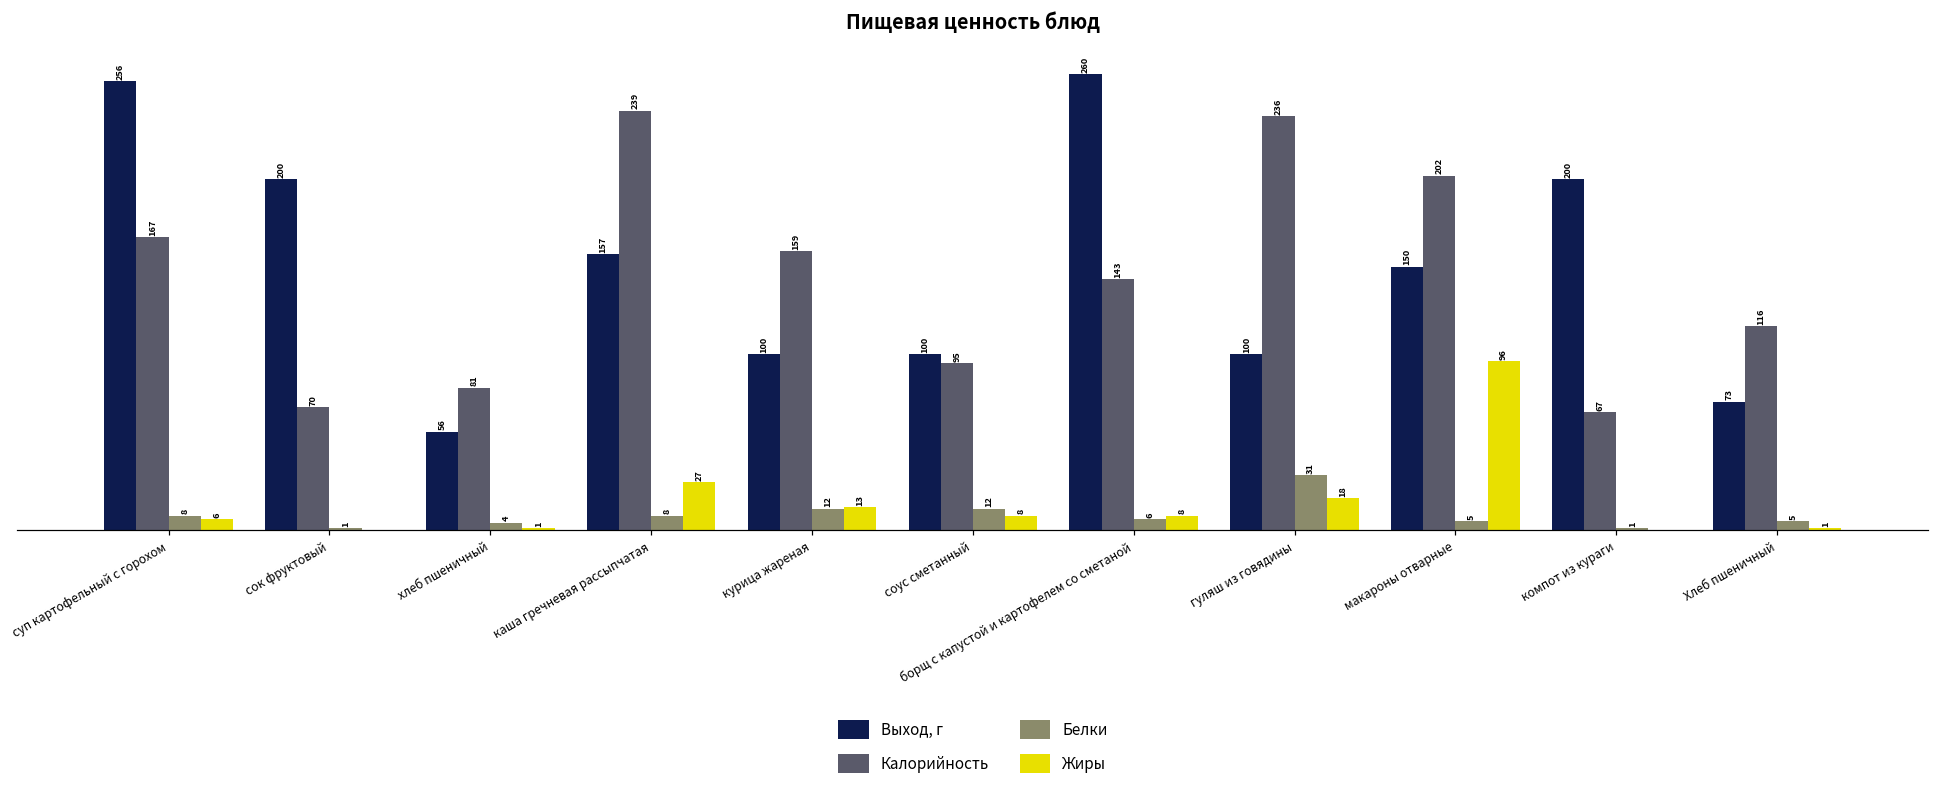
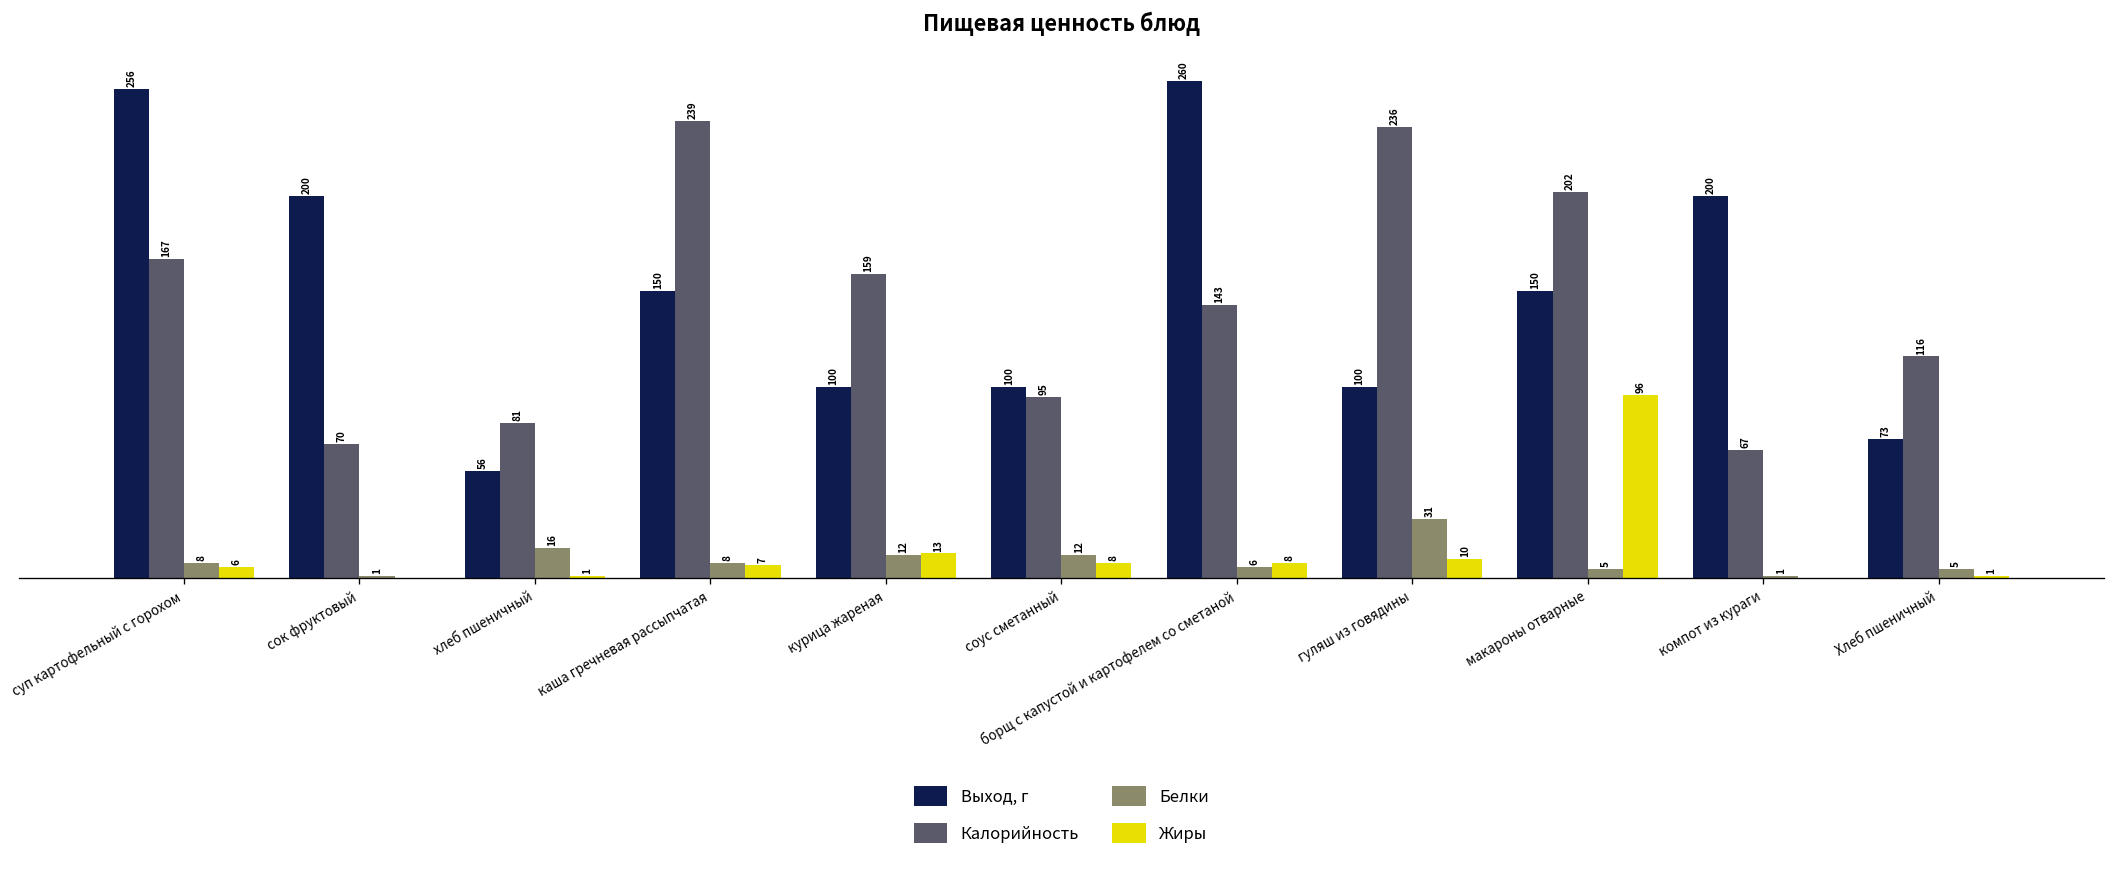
Белки, хлеб пшеничный: 4 -> 16
Выход, г, каша гречневая рассыпчатая: 157 -> 150
Жиры, каша гречневая рассыпчатая: 27 -> 7
Жиры, гуляш из говядины: 18 -> 10
